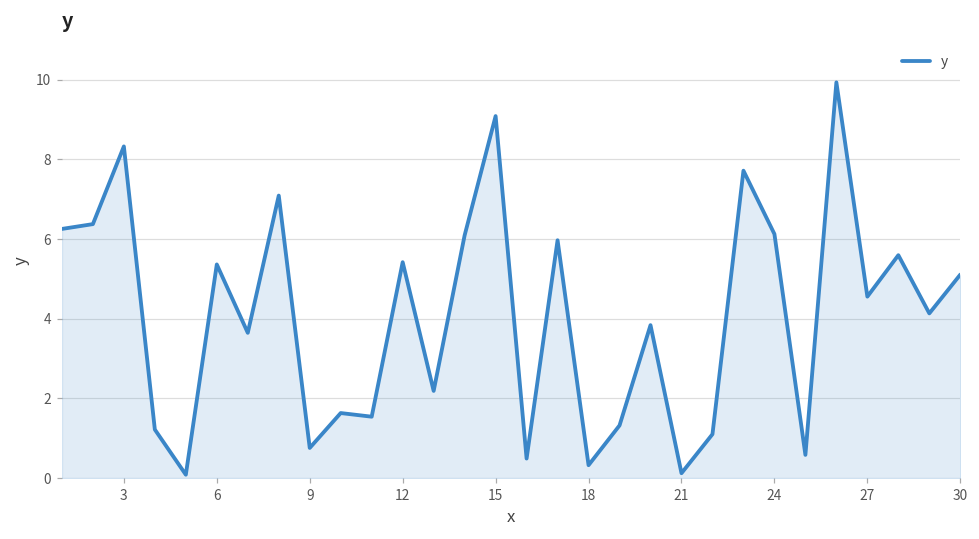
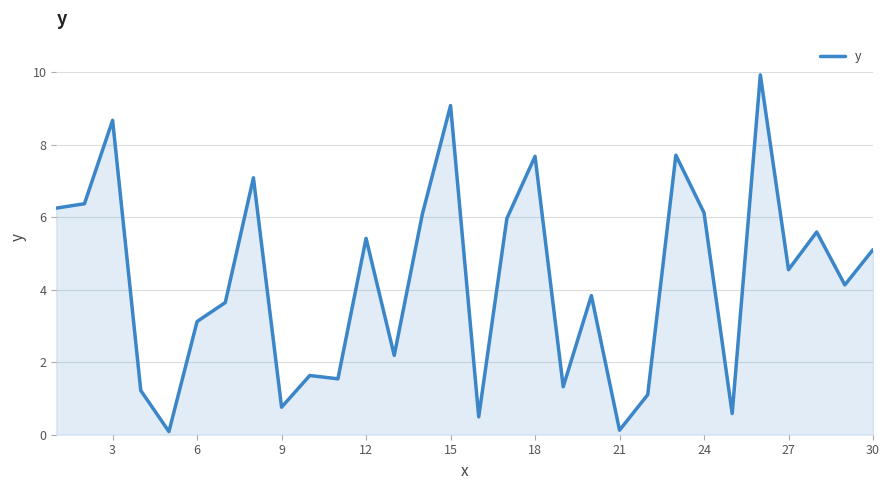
3: 8.3 -> 8.7
6: 5.4 -> 3.1
18: 0.3 -> 7.7
